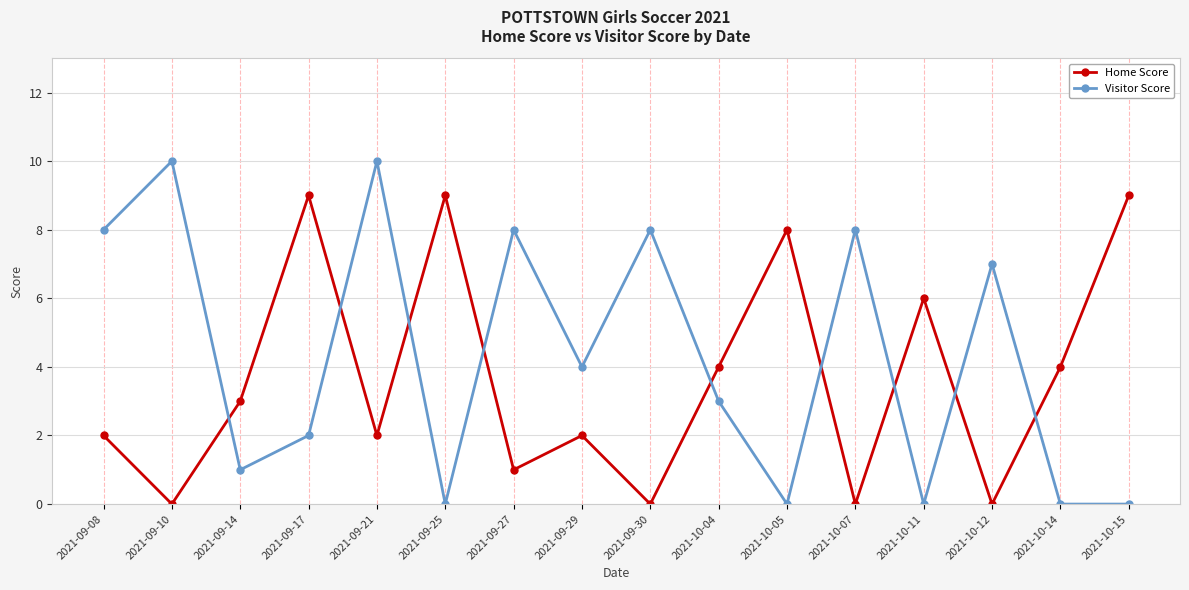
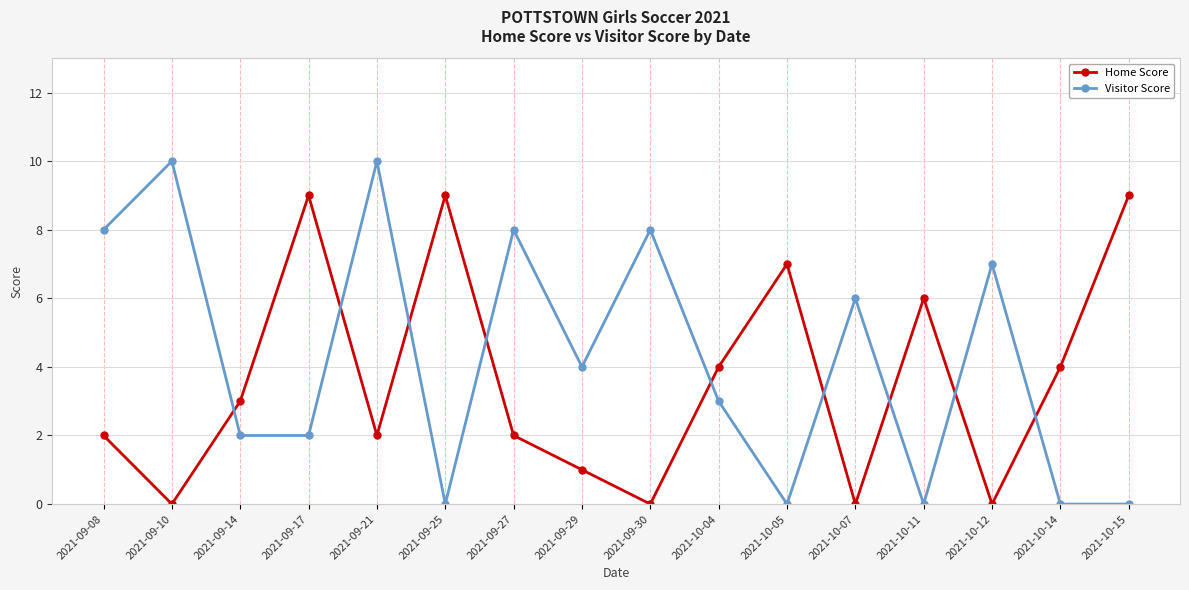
Visitor Score, 2021-09-14: 1 -> 2
Home Score, 2021-09-27: 1 -> 2
Home Score, 2021-09-29: 2 -> 1
Home Score, 2021-10-05: 8 -> 7
Visitor Score, 2021-10-07: 8 -> 6
